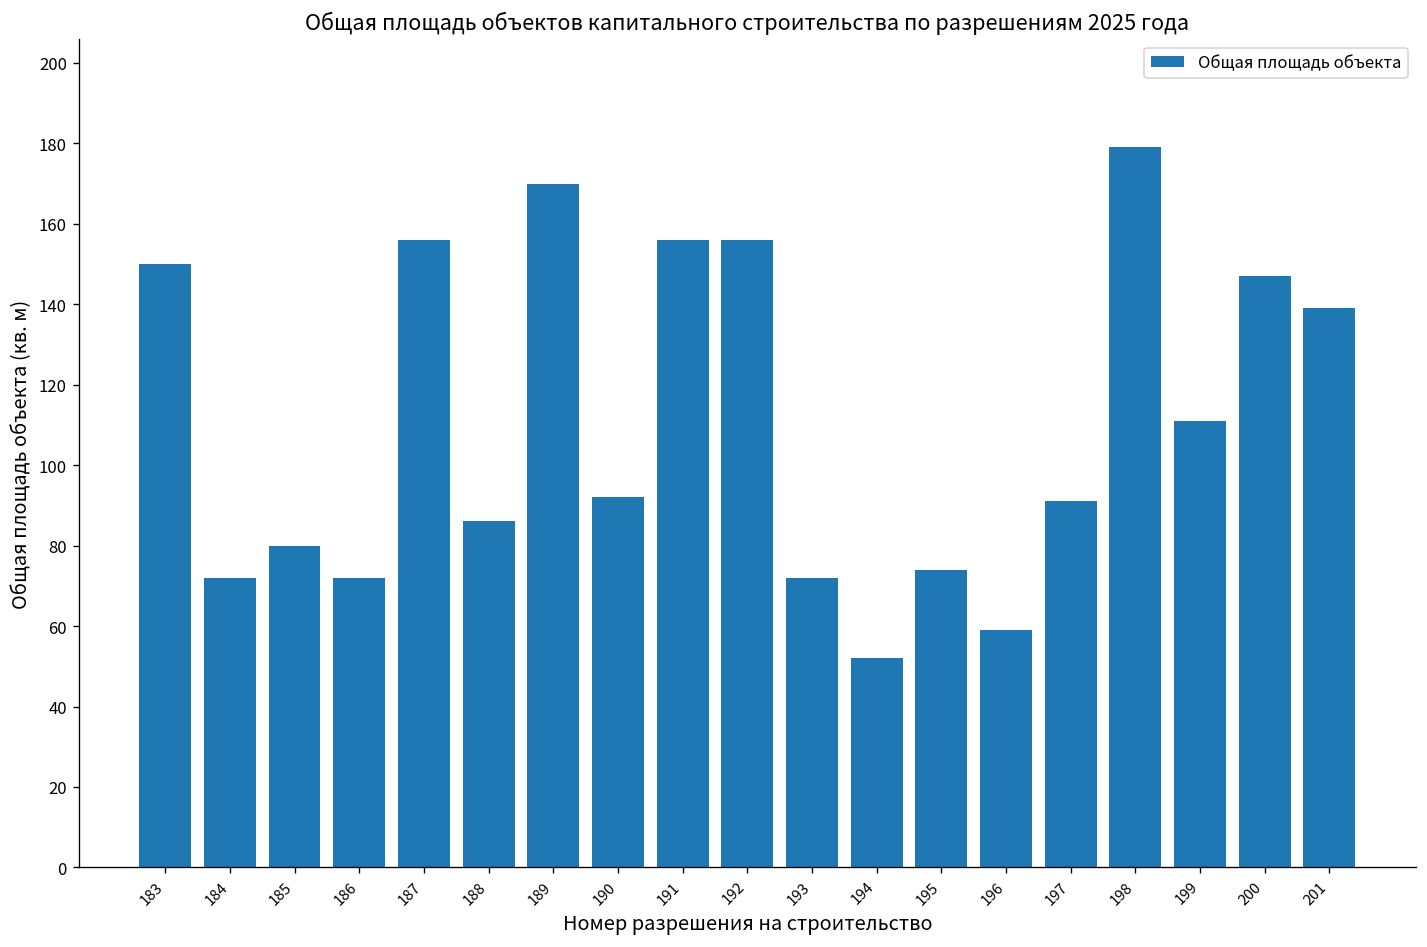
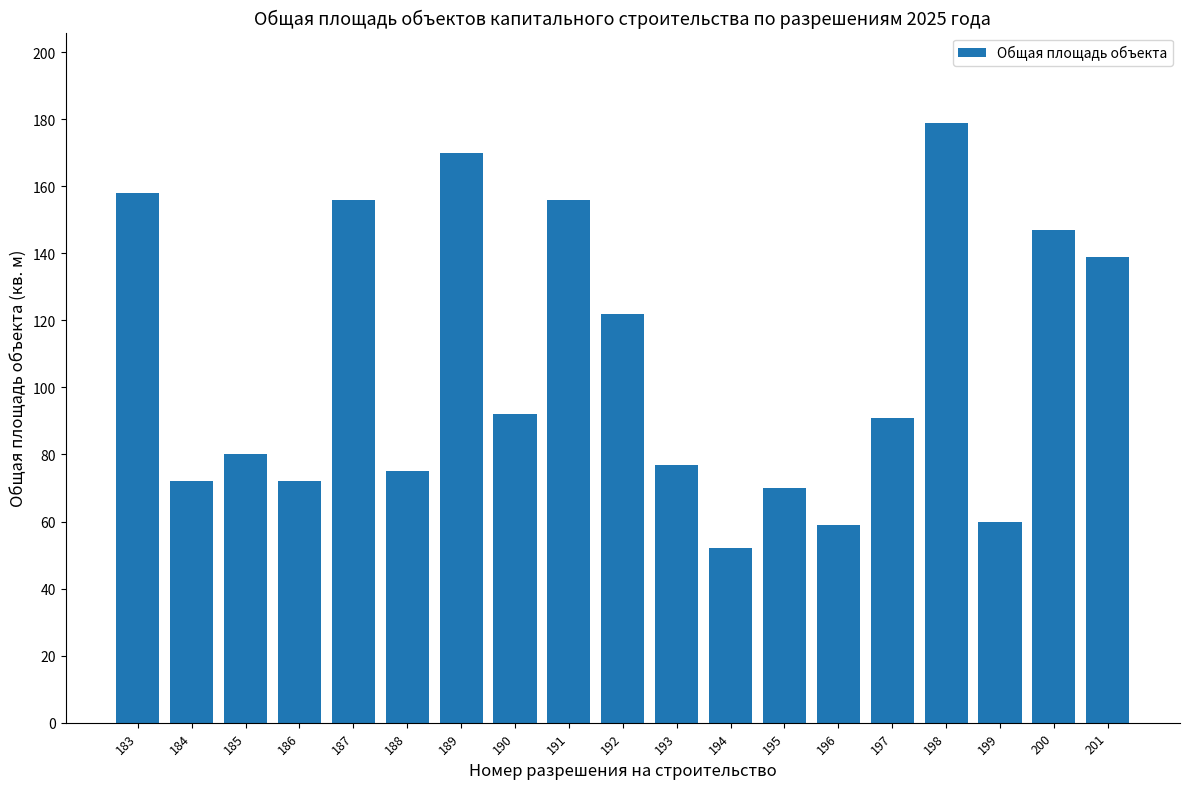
183: 150 -> 158
188: 86 -> 75
192: 156 -> 122
193: 72 -> 77
195: 74 -> 70
199: 111 -> 60
